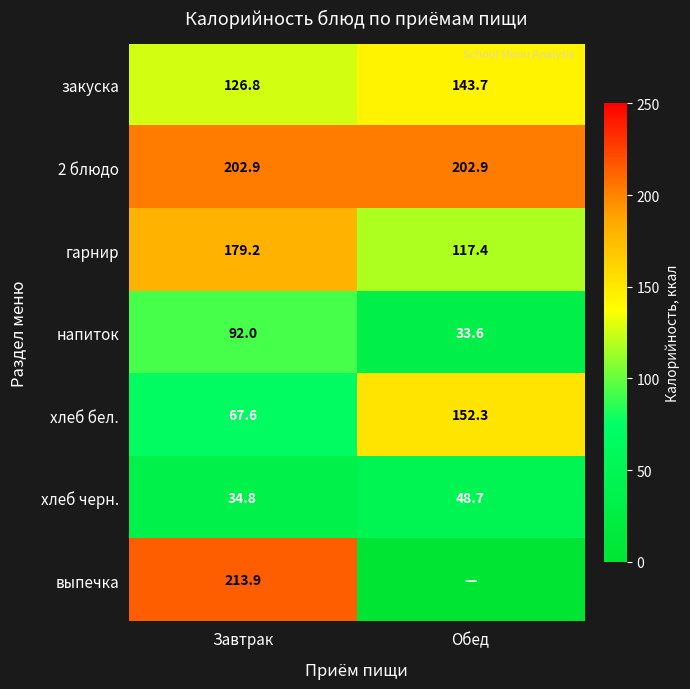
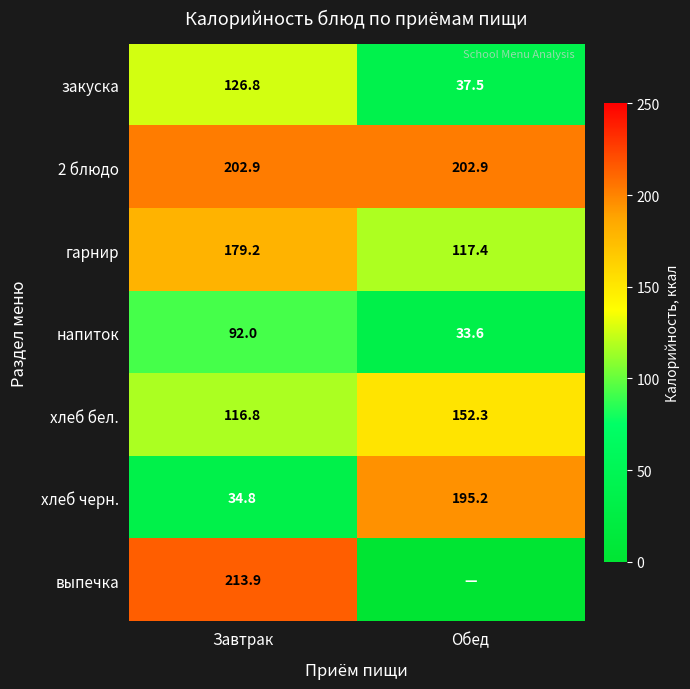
закуска, Обед: 143.7 -> 37.5
хлеб бел., Завтрак: 67.6 -> 116.8
хлеб черн., Обед: 48.7 -> 195.2
